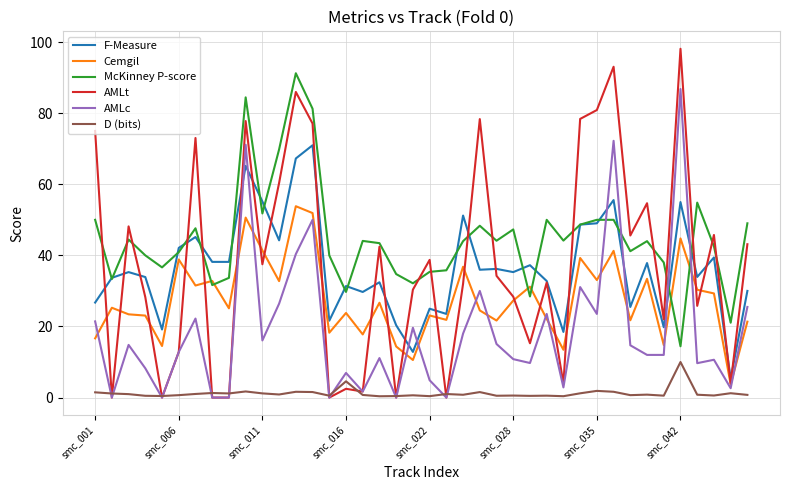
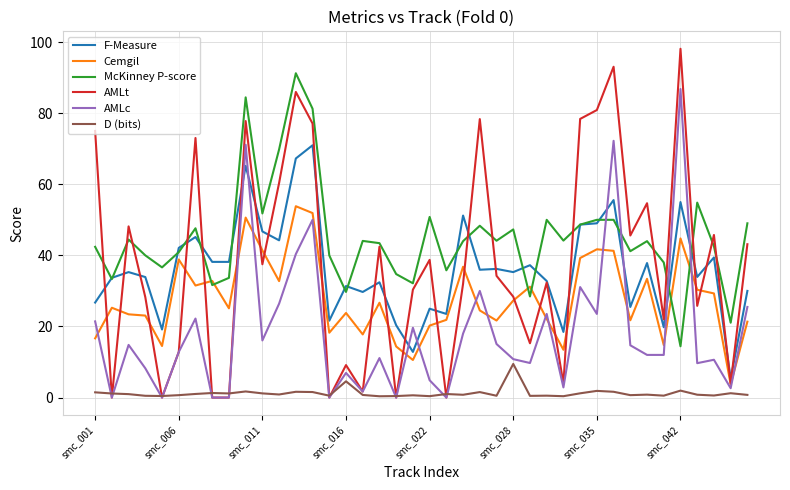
McKinney P-score, smc_001: 50 -> 42
F-Measure, smc_011: 55 -> 47
AMLt, smc_016: 2 -> 9
Cemgil, smc_022: 23 -> 20
McKinney P-score, smc_022: 35 -> 51
D (bits), smc_028: 1 -> 9
Cemgil, smc_035: 33 -> 42
D (bits), smc_042: 10 -> 2
